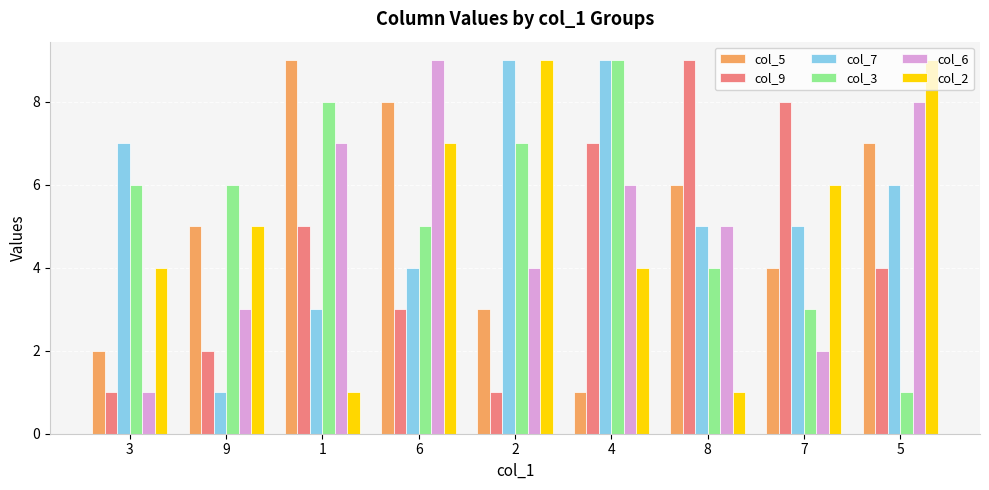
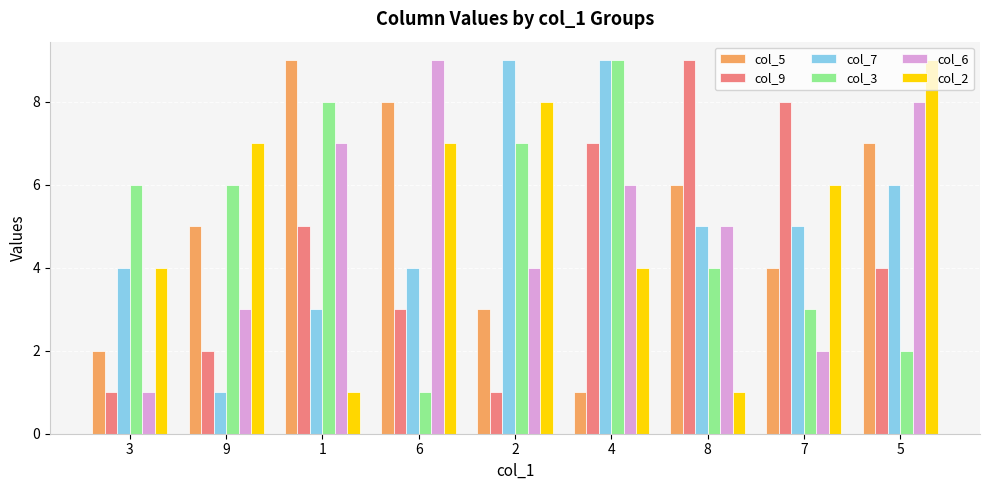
col_7, 3: 7 -> 4
col_2, 9: 5 -> 7
col_3, 6: 5 -> 1
col_2, 2: 9 -> 8
col_3, 5: 1 -> 2
